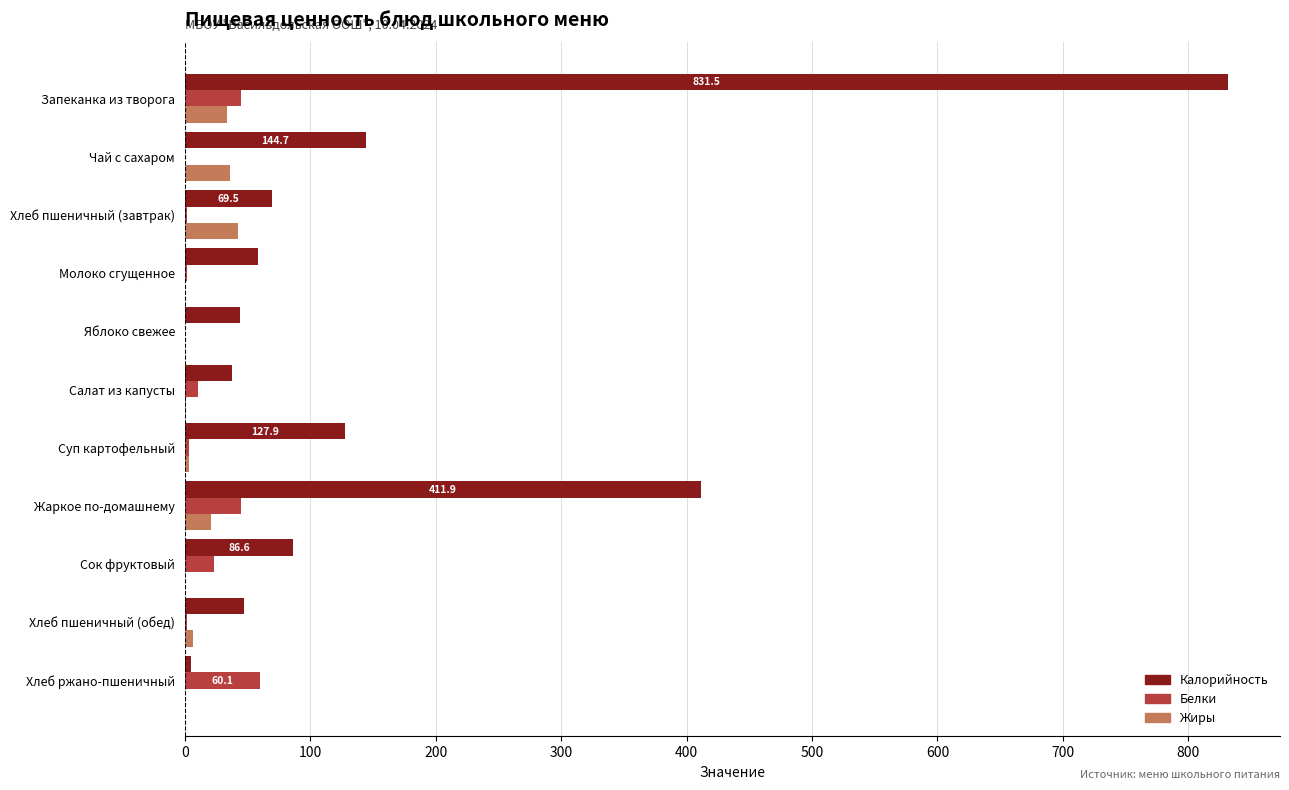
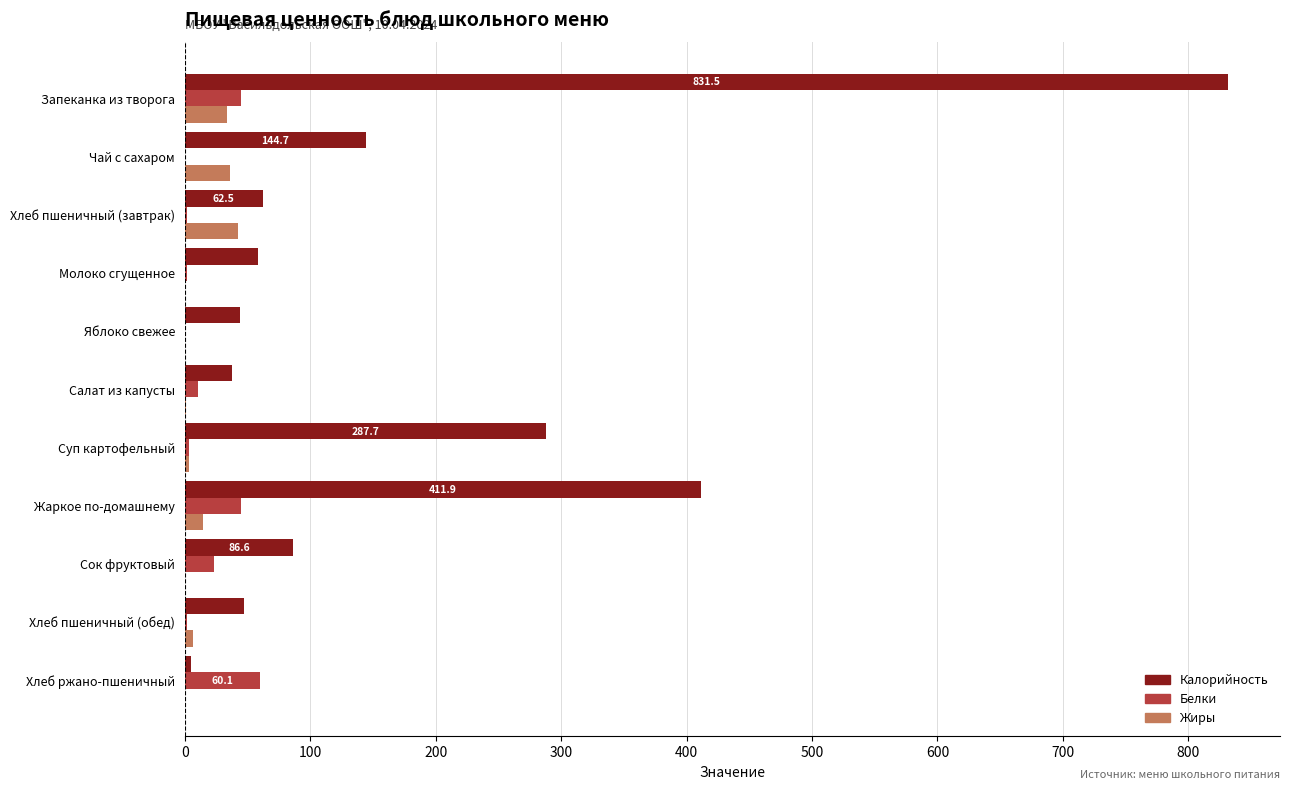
Калорийность, Хлеб пшеничный (завтрак): 69.5 -> 62.5
Калорийность, Суп картофельный: 127.9 -> 287.7
Жиры, Жаркое по-домашнему: 21 -> 14
